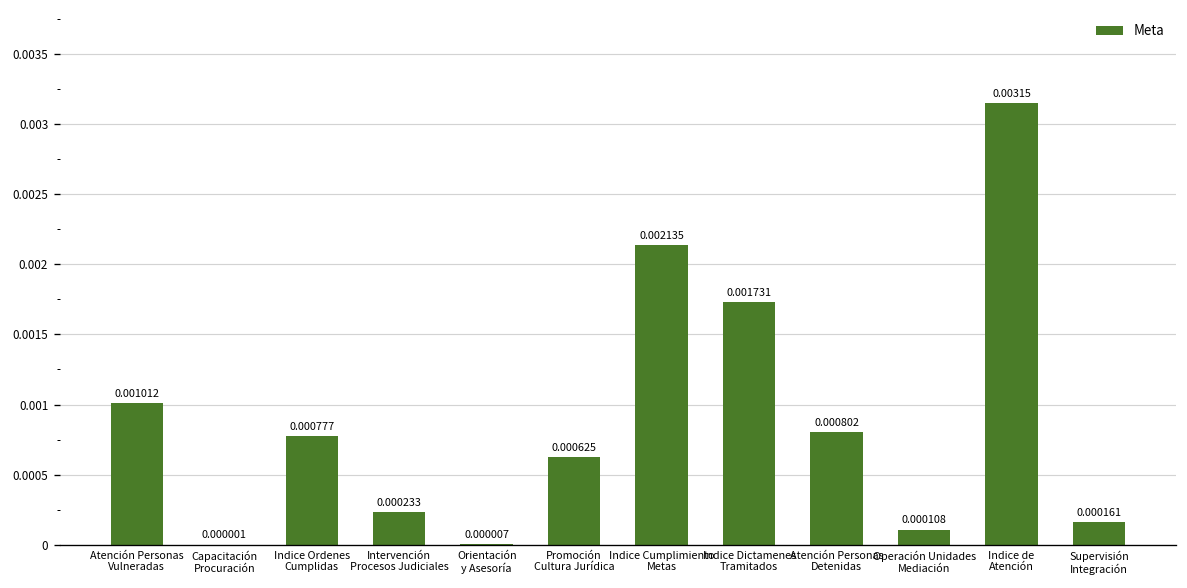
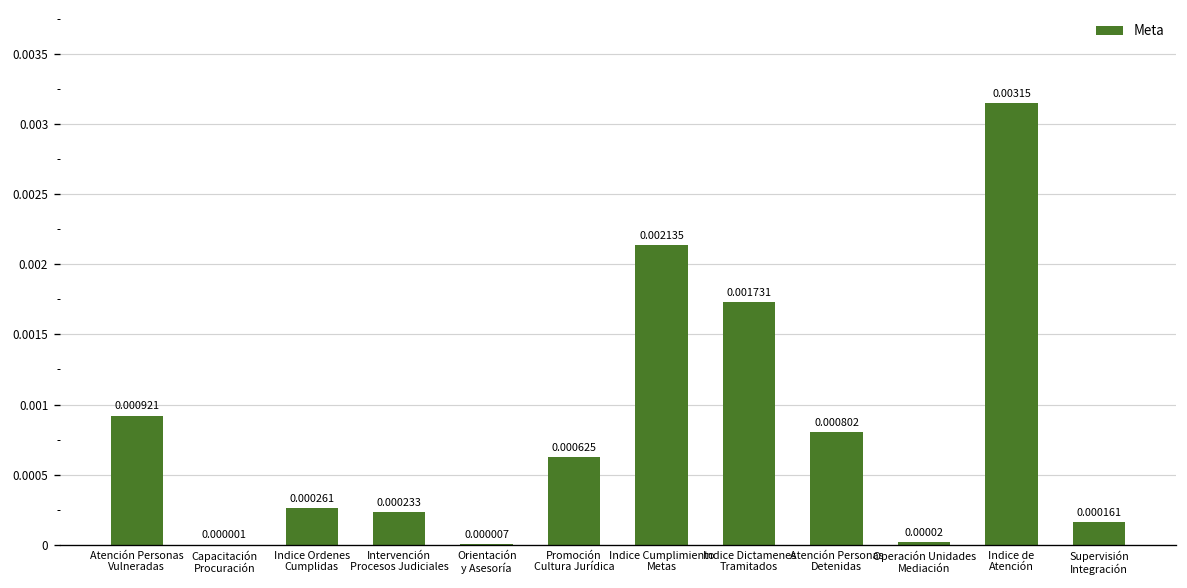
Atención Personas Vulneradas: 0.001012 -> 0.000921
Indice Ordenes Cumplidas: 0.000777 -> 0.000261
Operación Unidades Mediación: 0.000108 -> 0.00002
